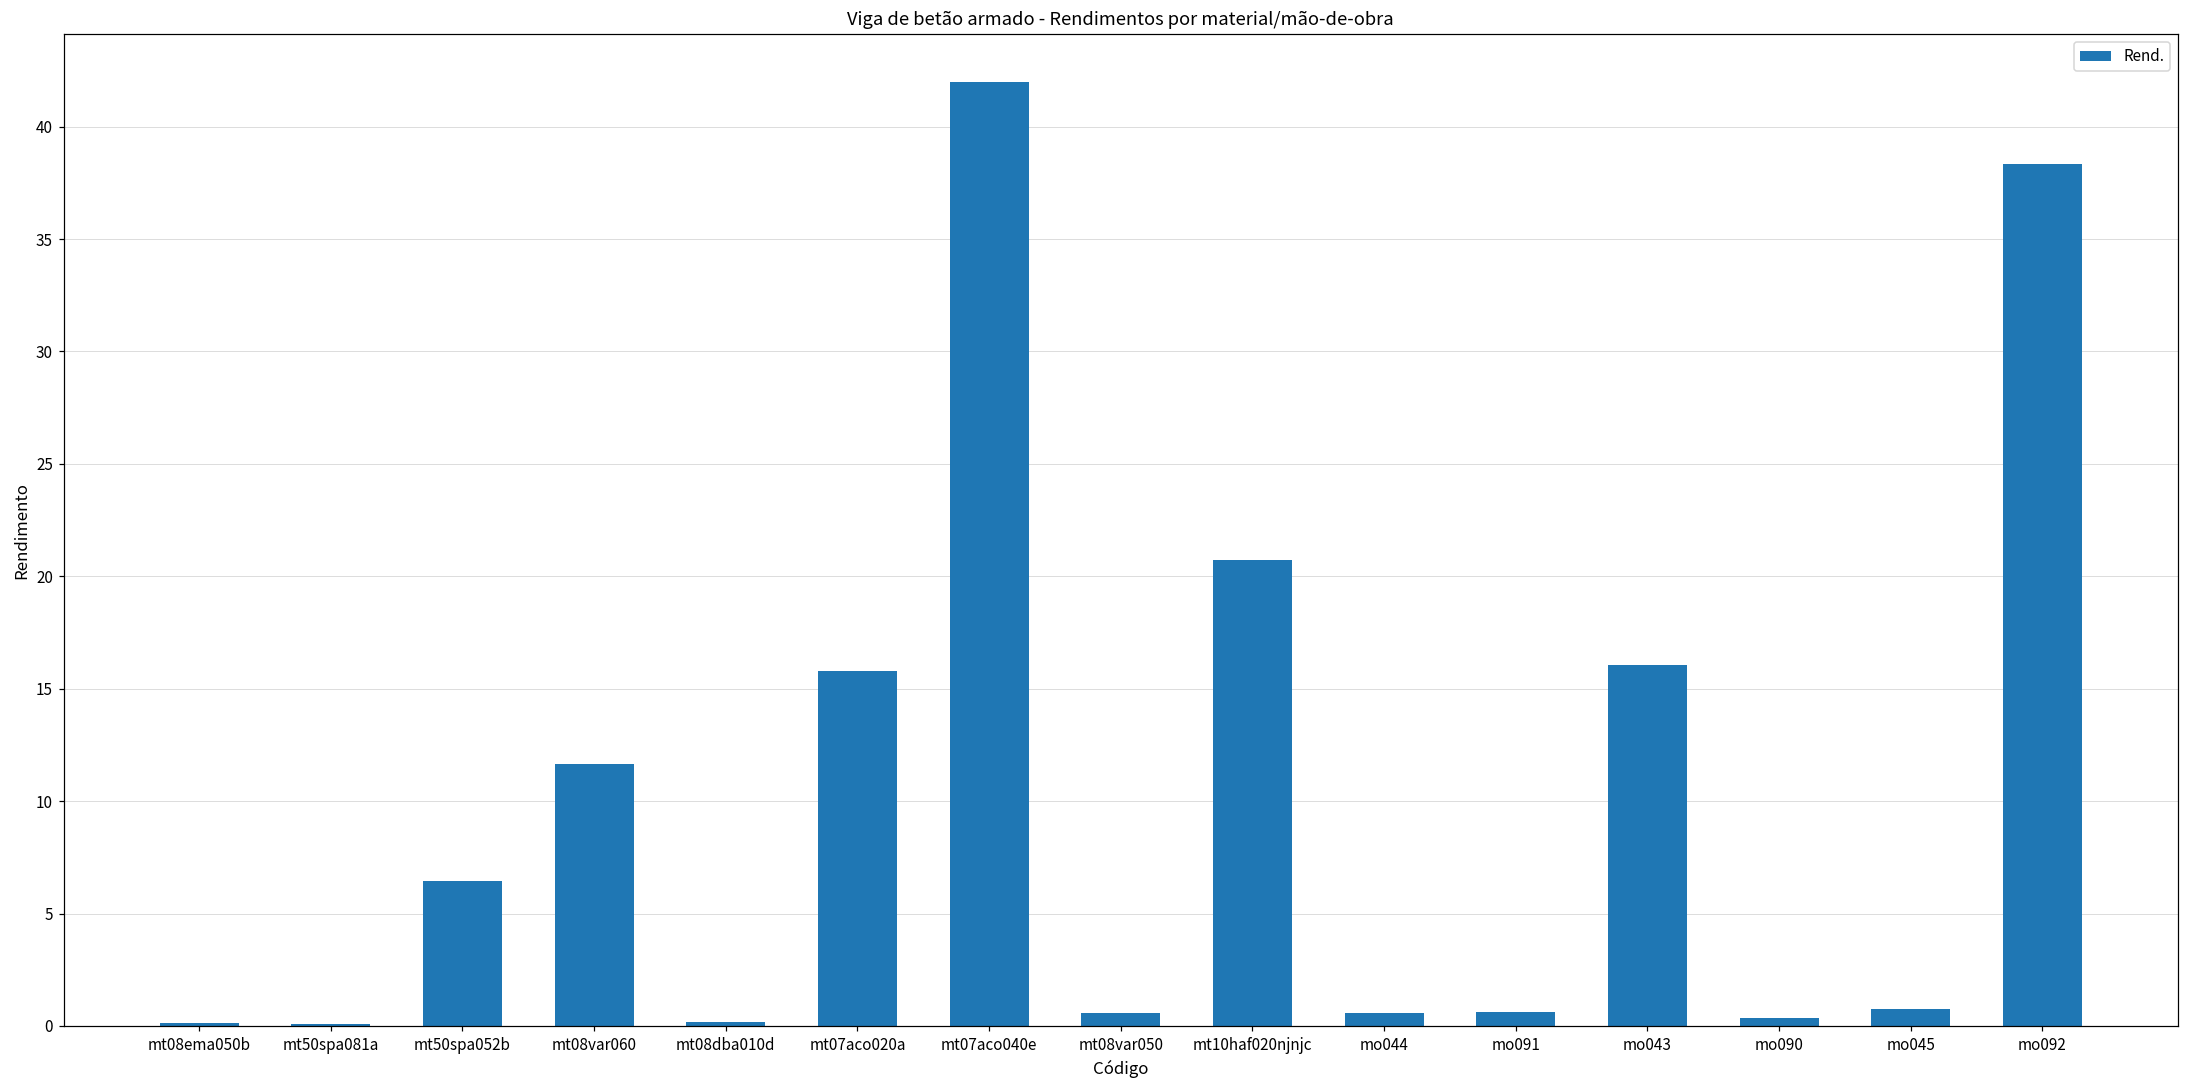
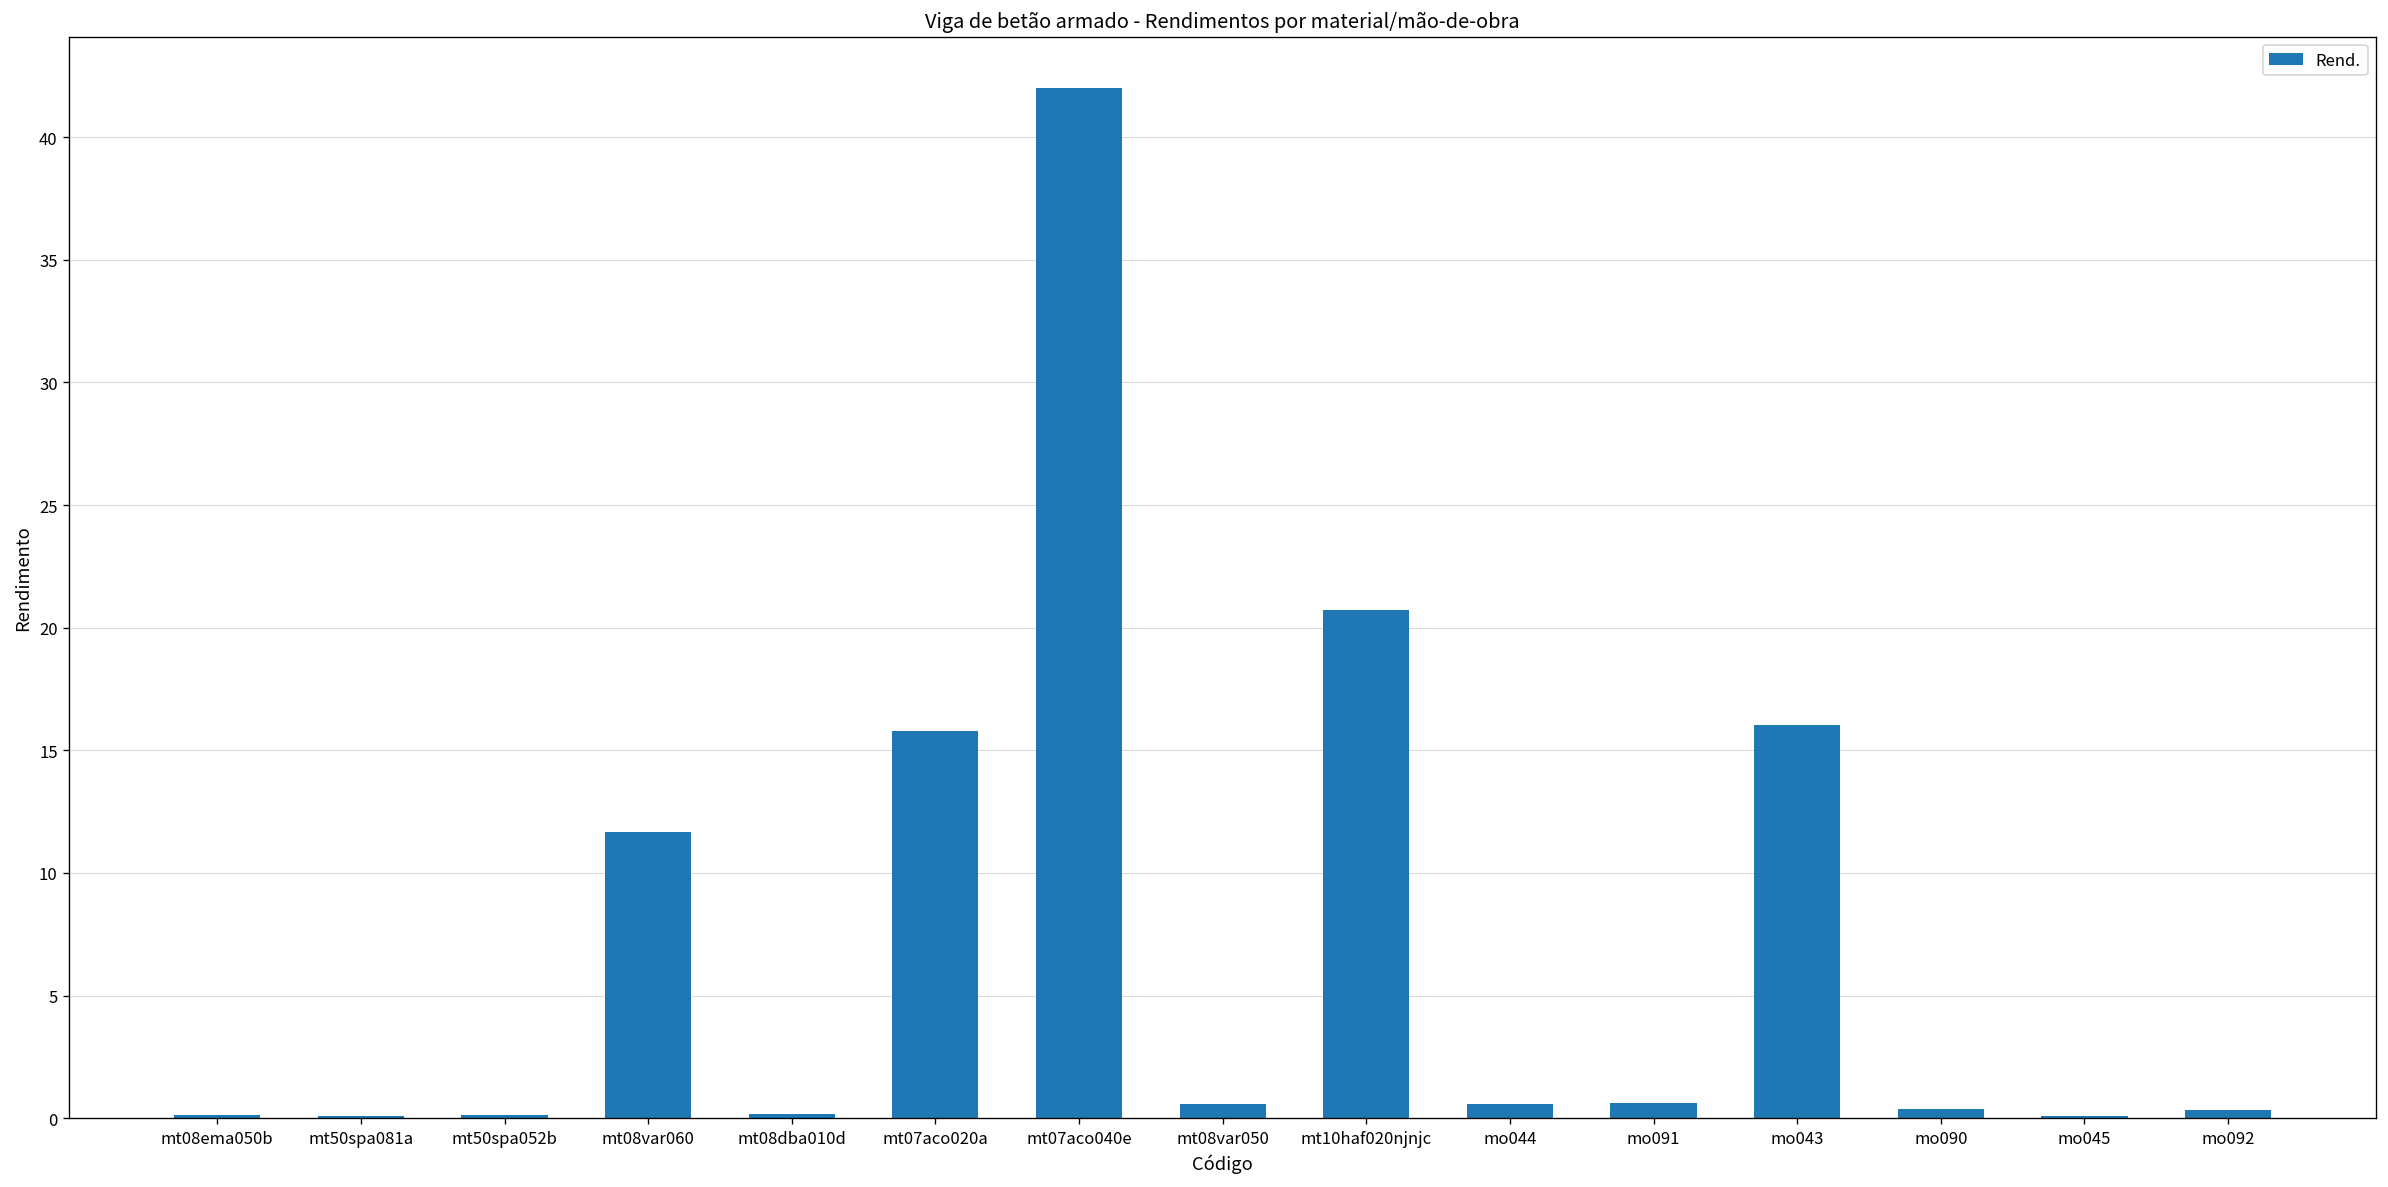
mt50spa052b: 6.5 -> 0.1
mo045: 0.7 -> 0.1
mo092: 38.3 -> 0.4
